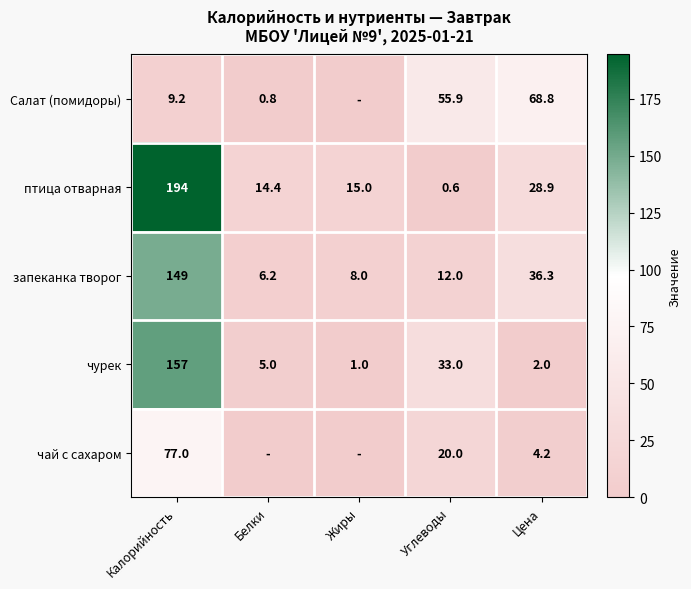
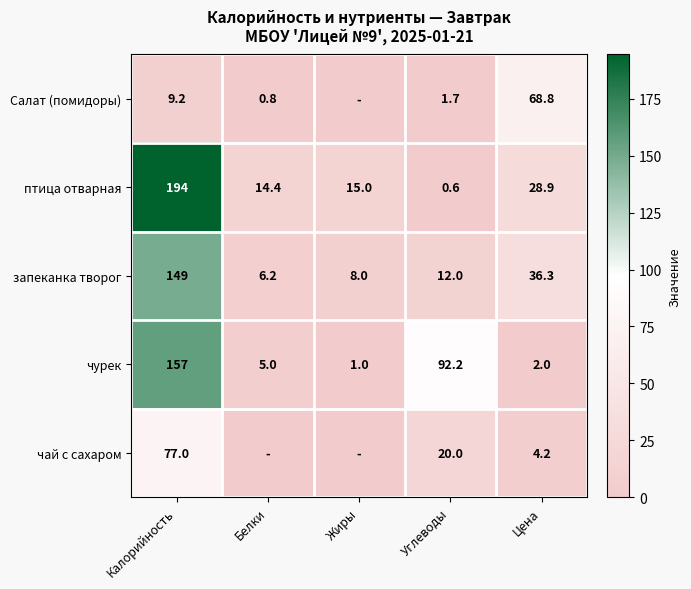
Салат (помидоры), Углеводы: 55.9 -> 1.7
чурек, Углеводы: 33.0 -> 92.2
